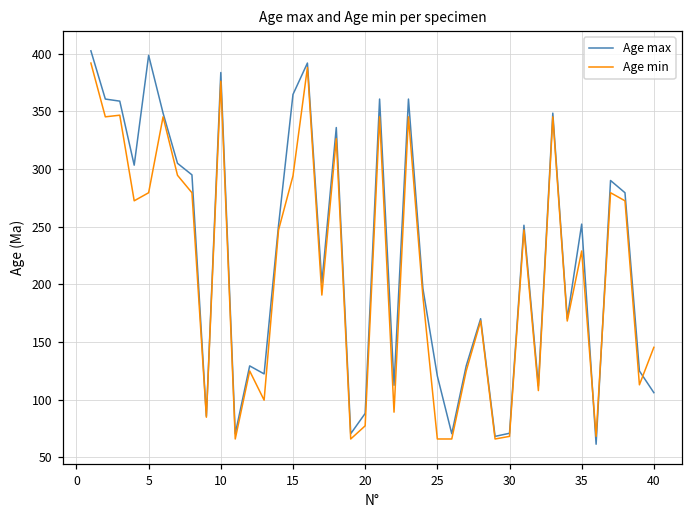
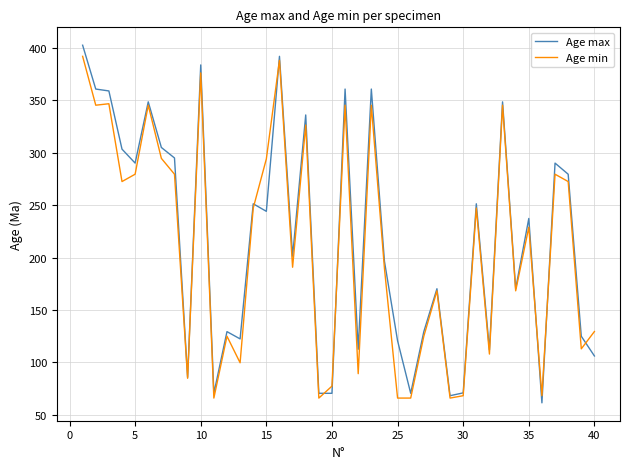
Age max, 5: 399 -> 290
Age max, 15: 365 -> 244
Age max, 20: 88 -> 71
Age max, 35: 252 -> 237
Age min, 40: 146 -> 130
